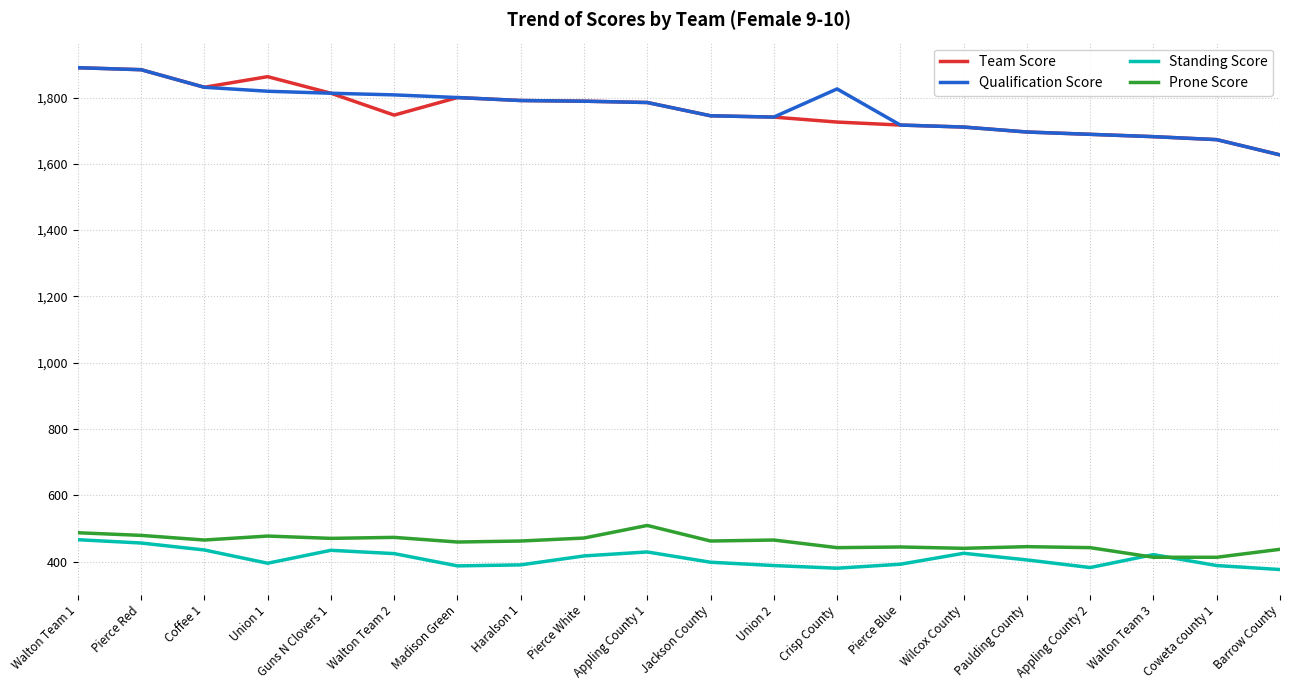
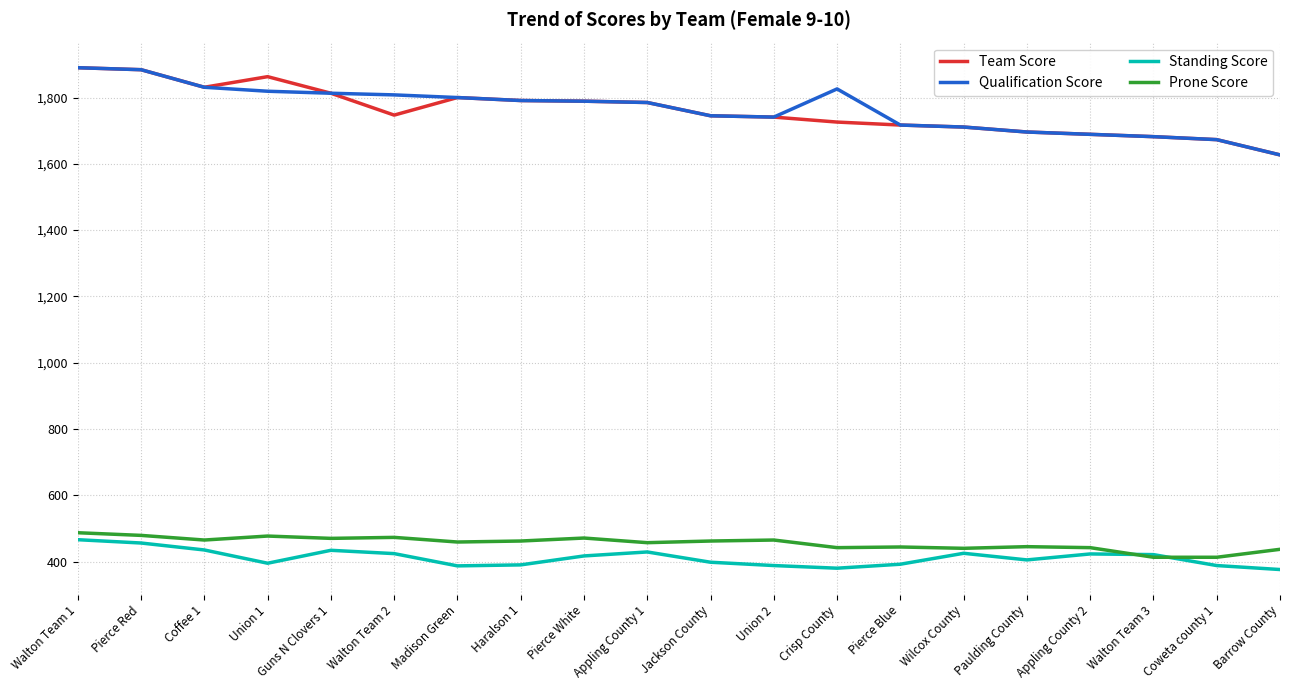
Prone Score, Appling County 1: 510 -> 460
Standing Score, Appling County 2: 380 -> 420
